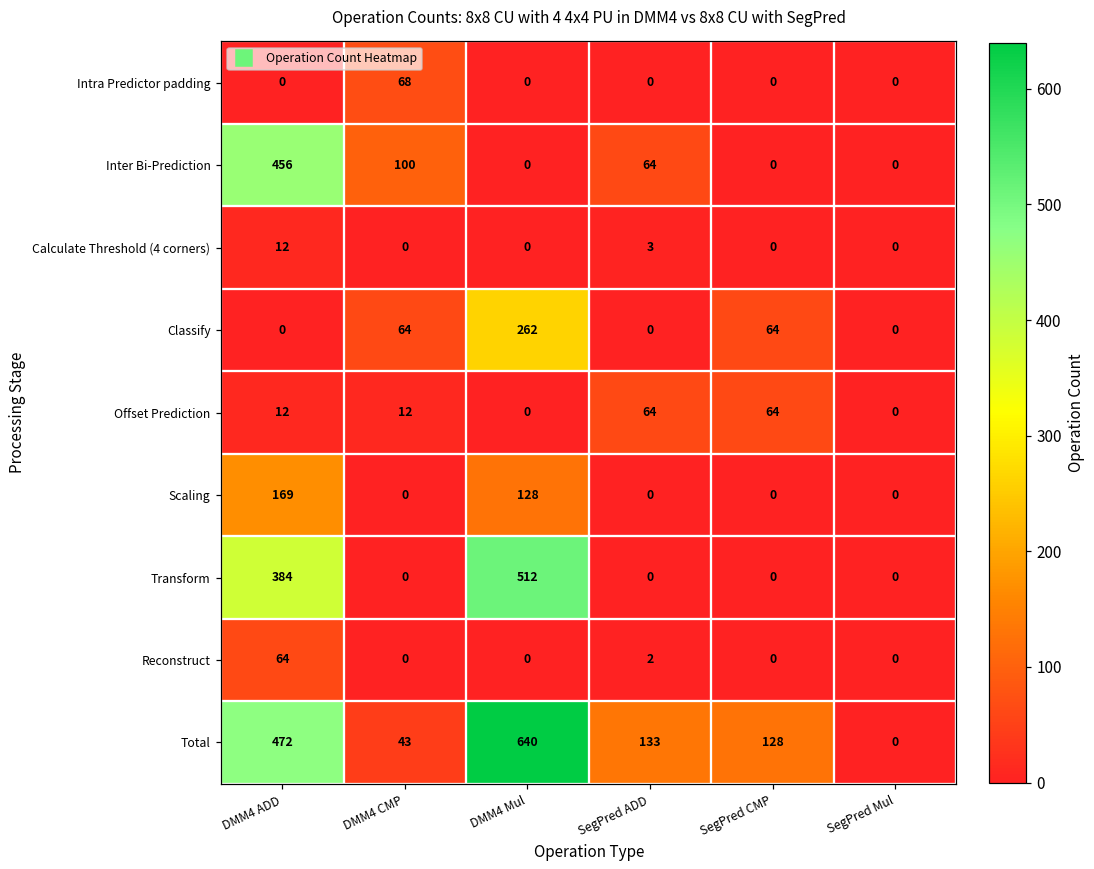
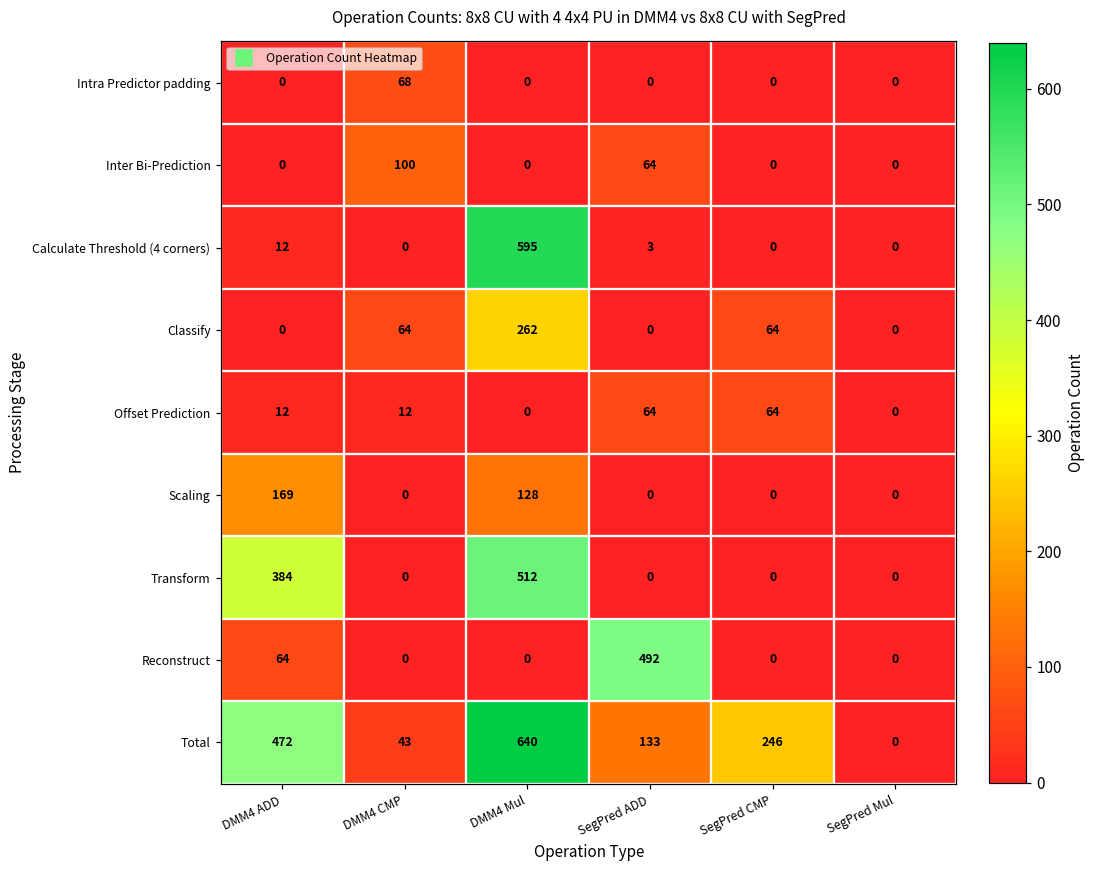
Inter Bi-Prediction, DMM4 ADD: 456 -> 0
Calculate Threshold (4 corners), DMM4 Mul: 0 -> 595
Reconstruct, SegPred ADD: 2 -> 492
Total, SegPred CMP: 128 -> 246
